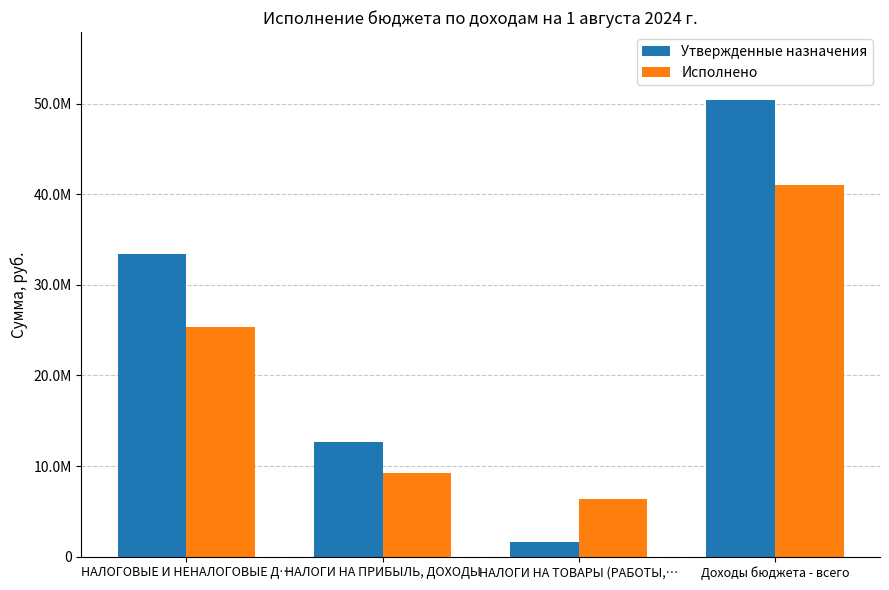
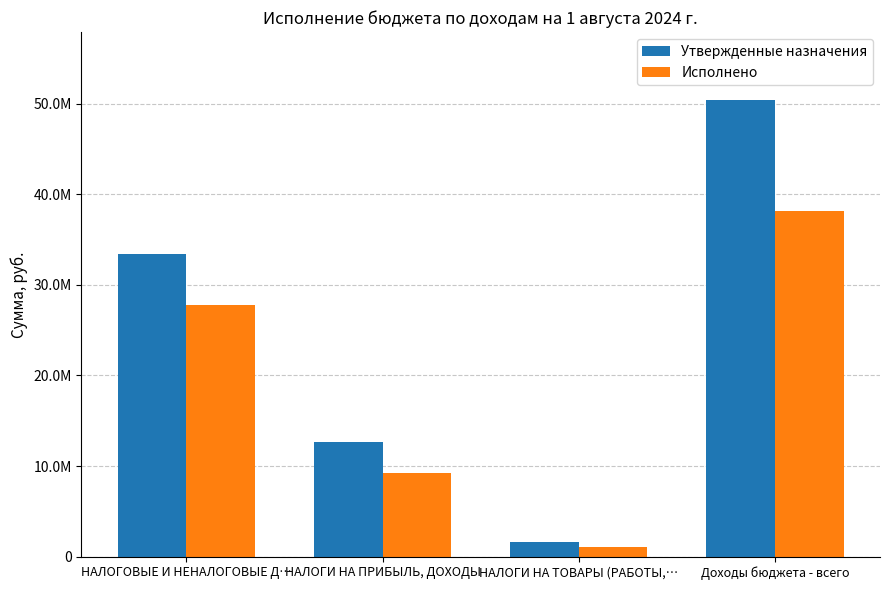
Исполнено, НАЛОГОВЫЕ И НЕНАЛОГОВЫЕ Д…: 25000000 -> 28000000
Исполнено, НАЛОГИ НА ТОВАРЫ (РАБОТЫ,…: 6000000 -> 1000000
Исполнено, Доходы бюджета - всего: 41000000 -> 38000000
